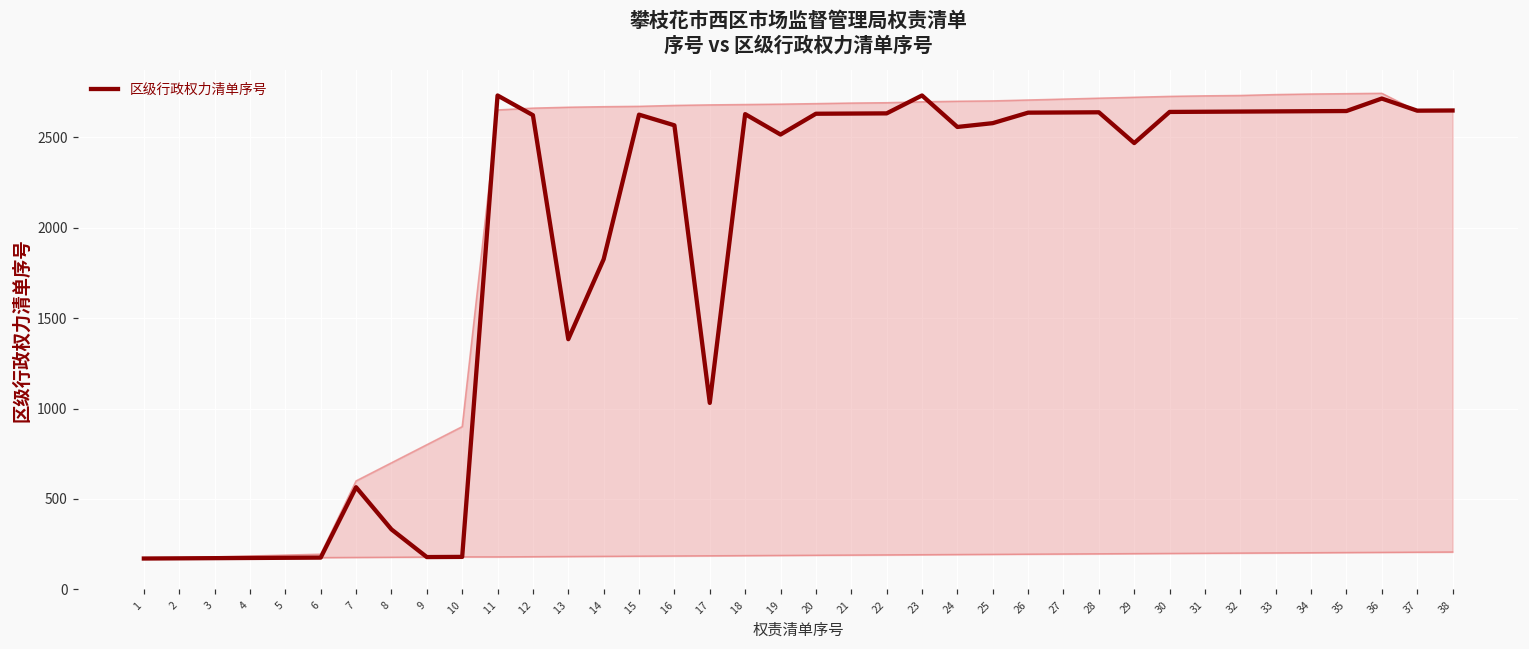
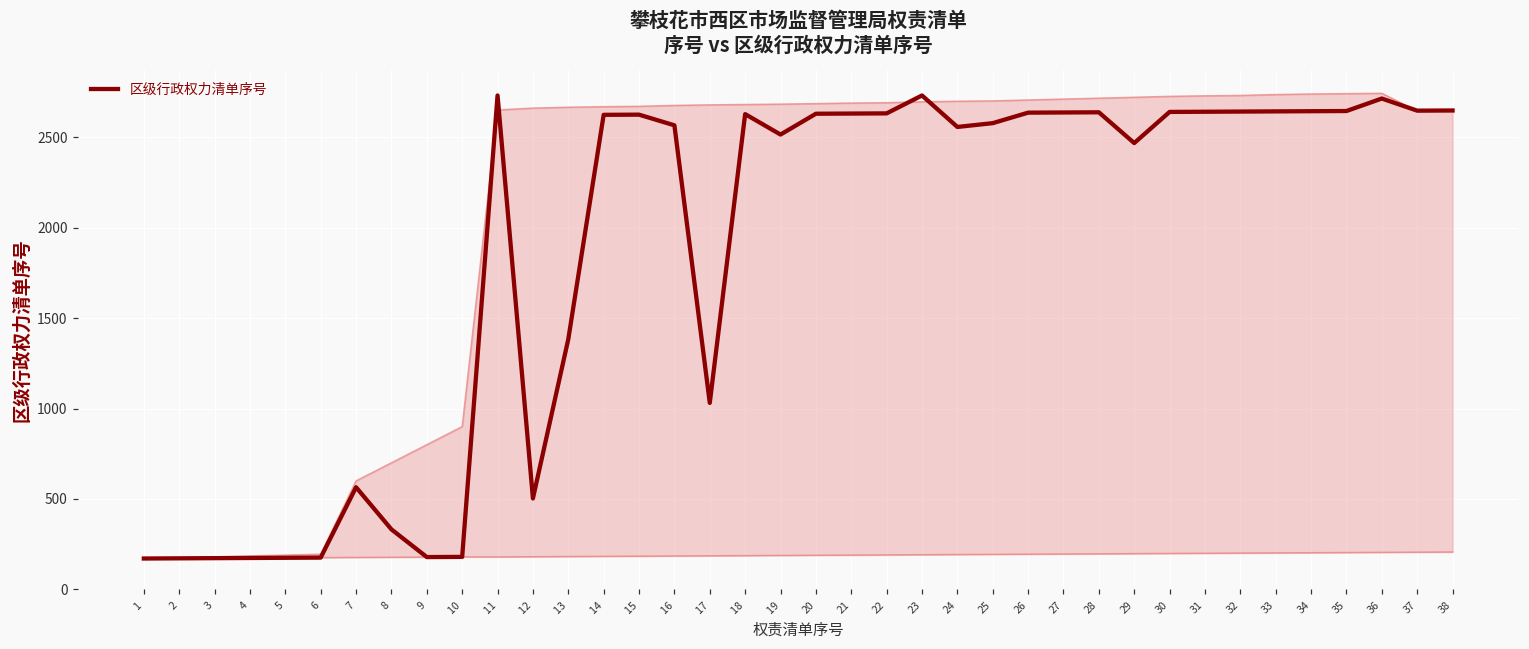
区级行政权力清单序号, 12: 2620 -> 500
区级行政权力清单序号, 14: 1830 -> 2620
